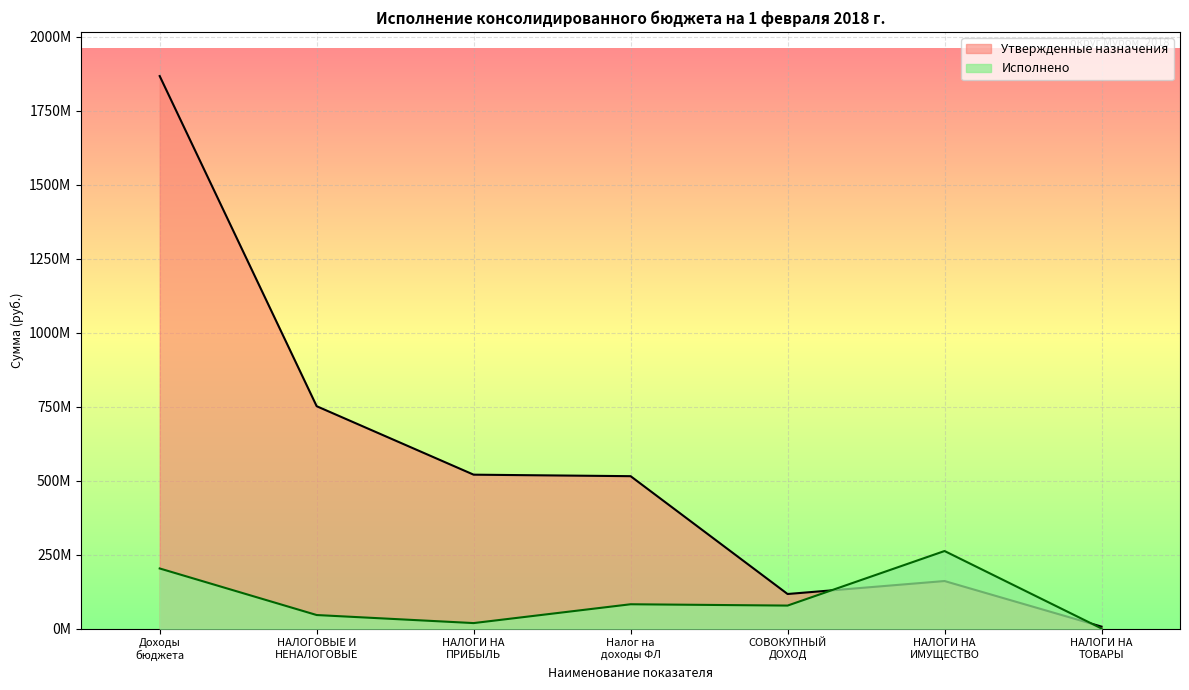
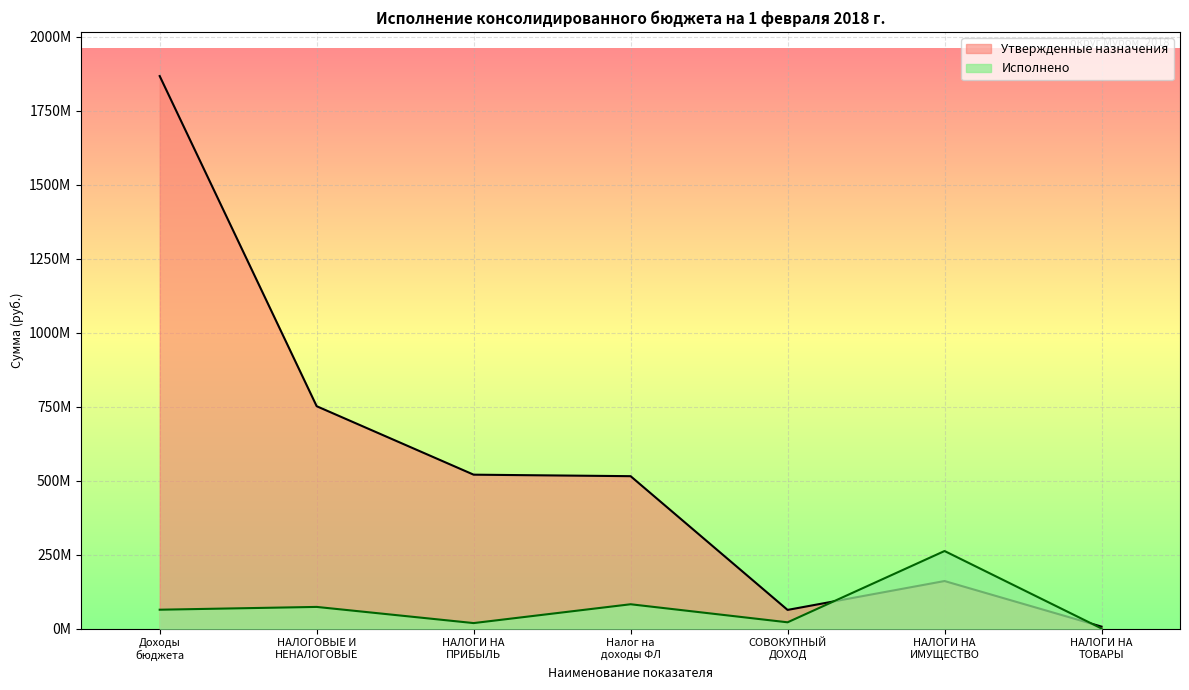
Исполнено, Доходы бюджета: 200000000 -> 60000000
Исполнено, НАЛОГОВЫЕ И НЕНАЛОГОВЫЕ: 50000000 -> 70000000
Утвержденные назначения, СОВОКУПНЫЙ ДОХОД: 120000000 -> 60000000
Исполнено, СОВОКУПНЫЙ ДОХОД: 80000000 -> 20000000
